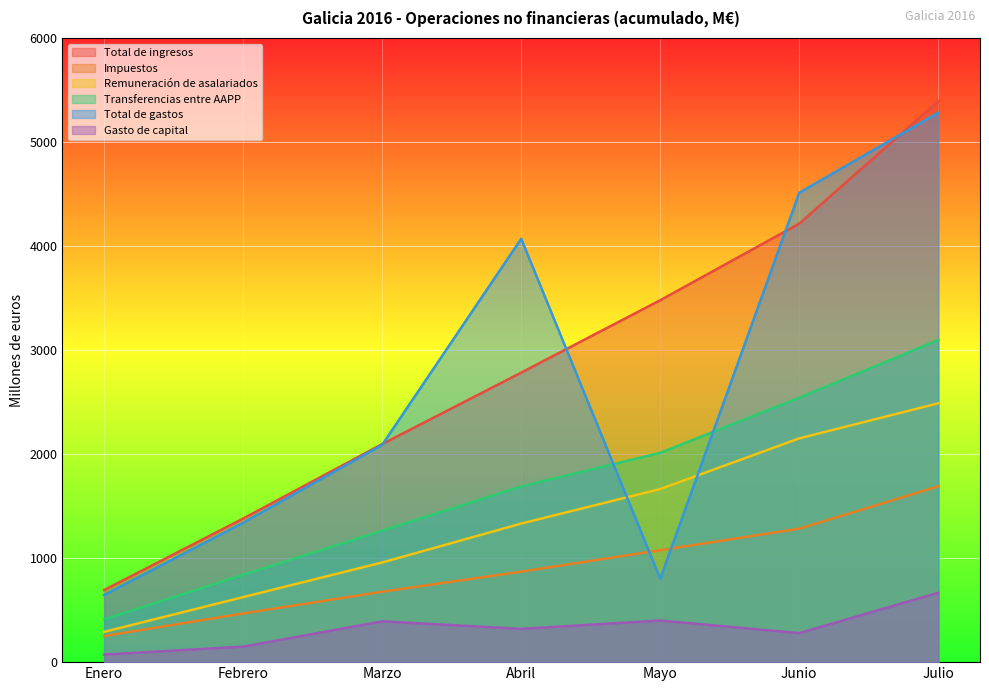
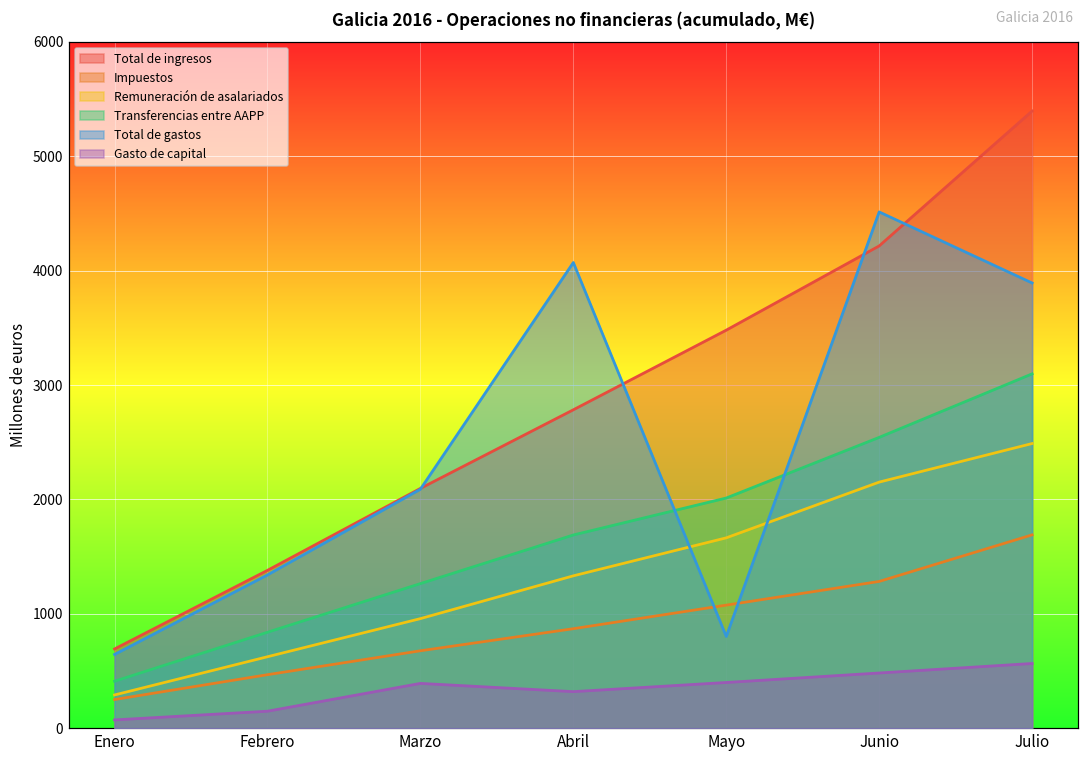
Gasto de capital, Junio: 280 -> 480
Total de gastos, Julio: 5280 -> 3890
Gasto de capital, Julio: 670 -> 570
